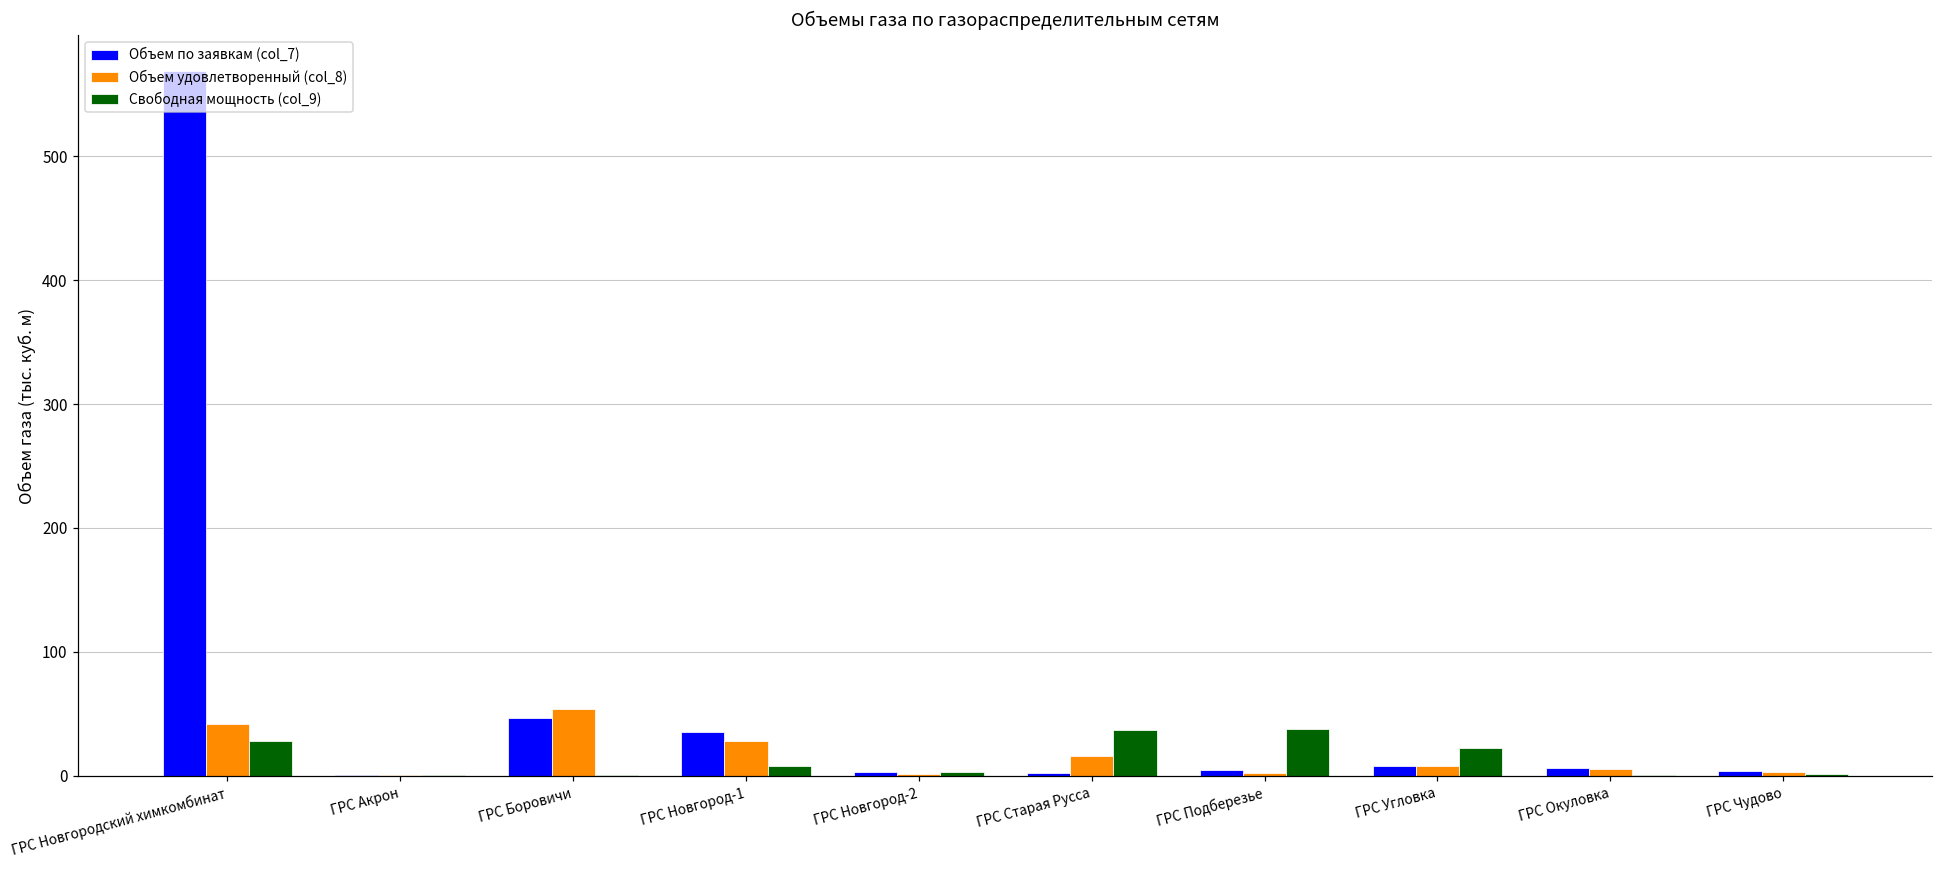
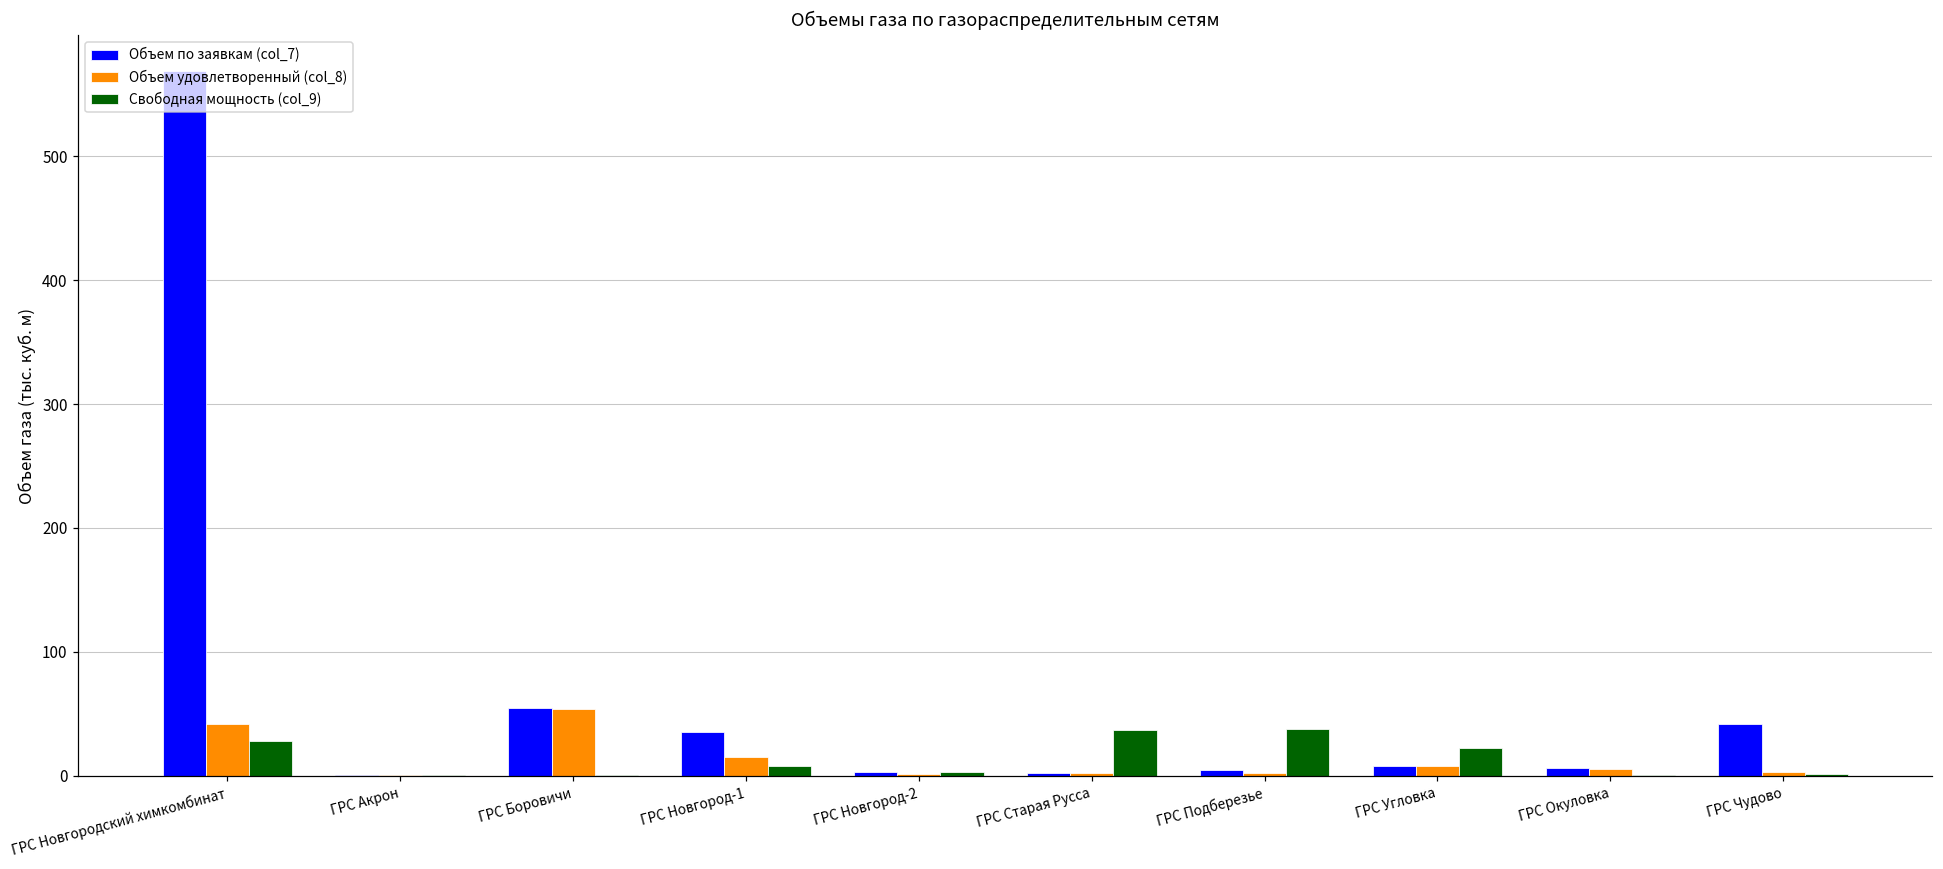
Объем по заявкам (col_7), ГРС Боровичи: 47 -> 55
Объем удовлетворенный (col_8), ГРС Новгород-1: 28 -> 15
Объем удовлетворенный (col_8), ГРС Старая Русса: 16 -> 2
Объем по заявкам (col_7), ГРС Чудово: 4 -> 42
